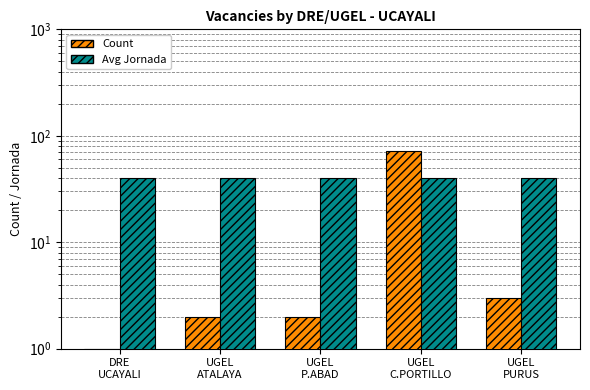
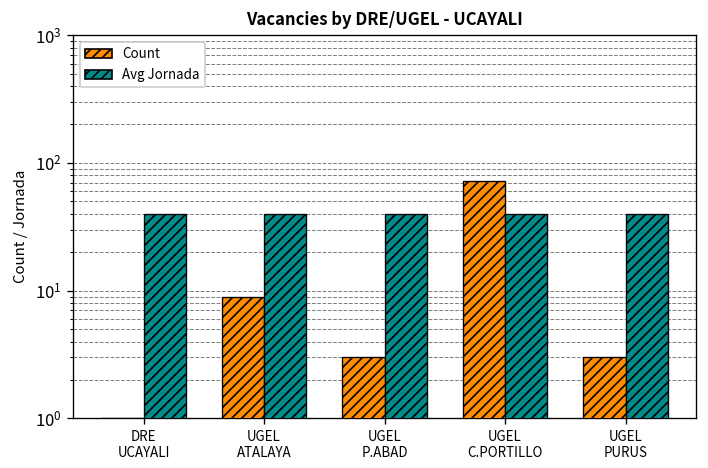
Count, UGEL ATALAYA: 2 -> 9
Count, UGEL P.ABAD: 2 -> 3
